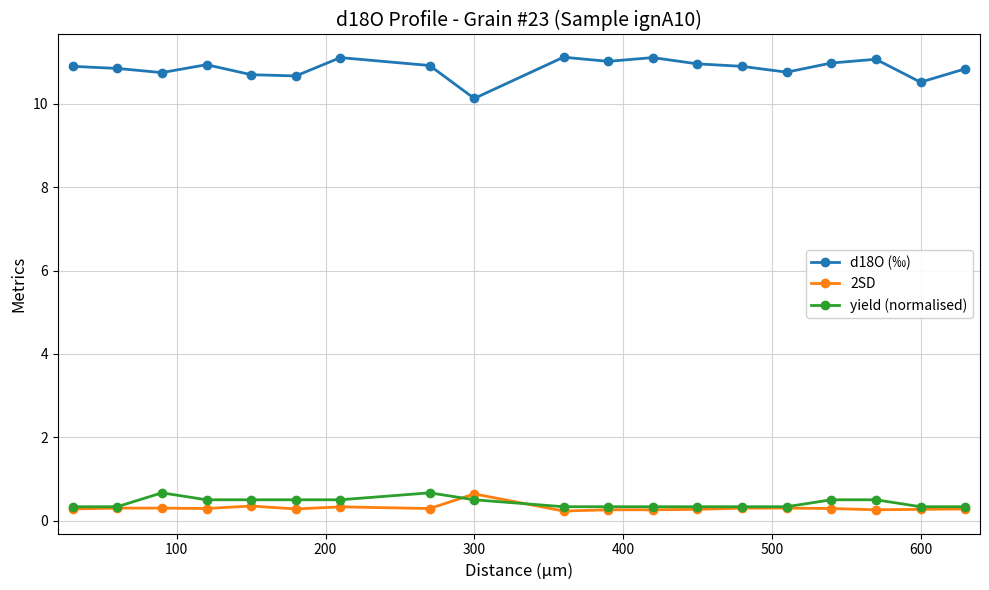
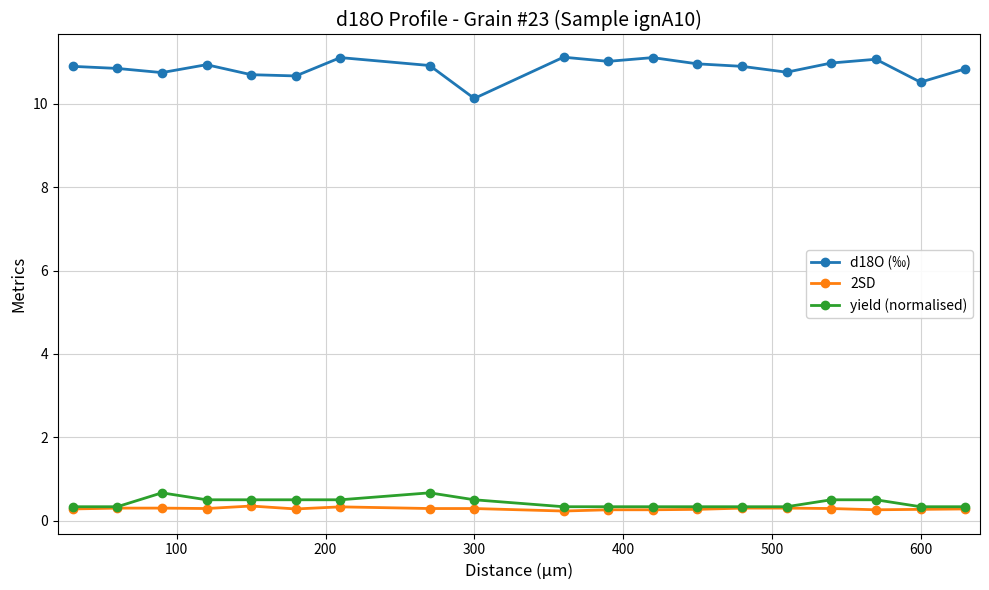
2SD, 300: 0.6 -> 0.3
